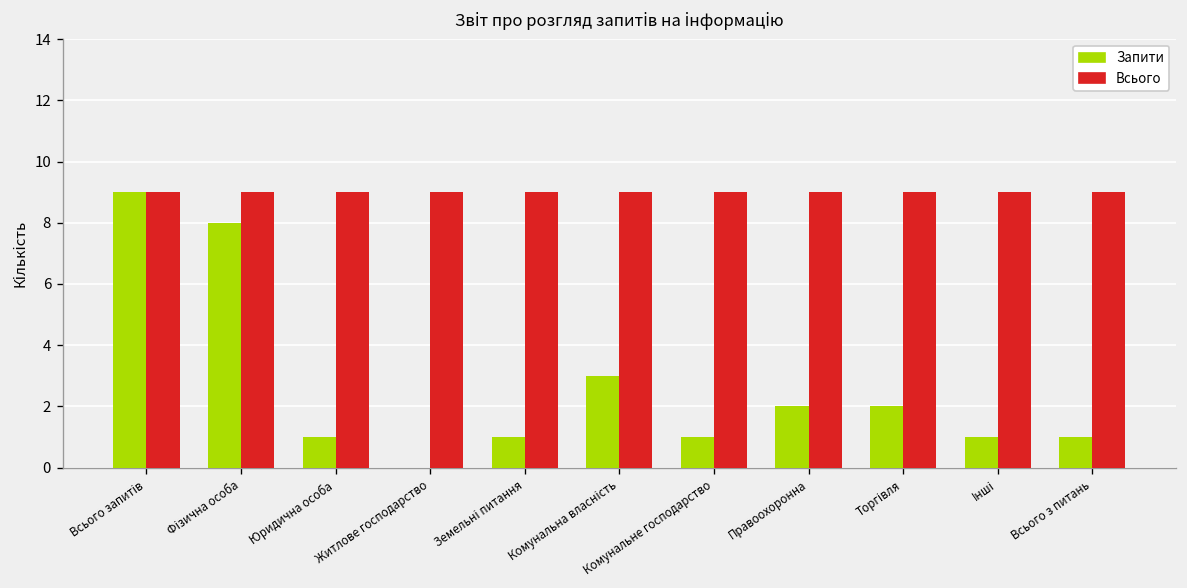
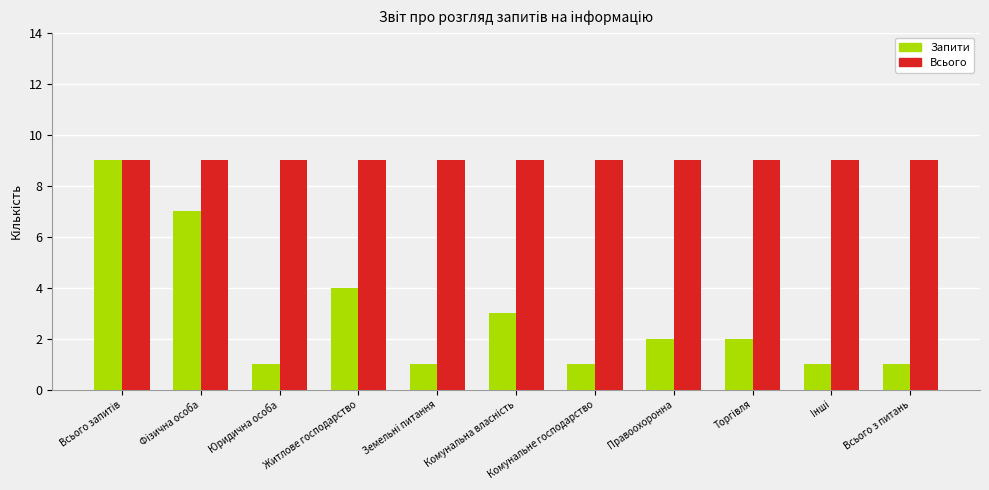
Запити, Фізична особа: 8 -> 7
Запити, Житлове господарство: 0 -> 4
